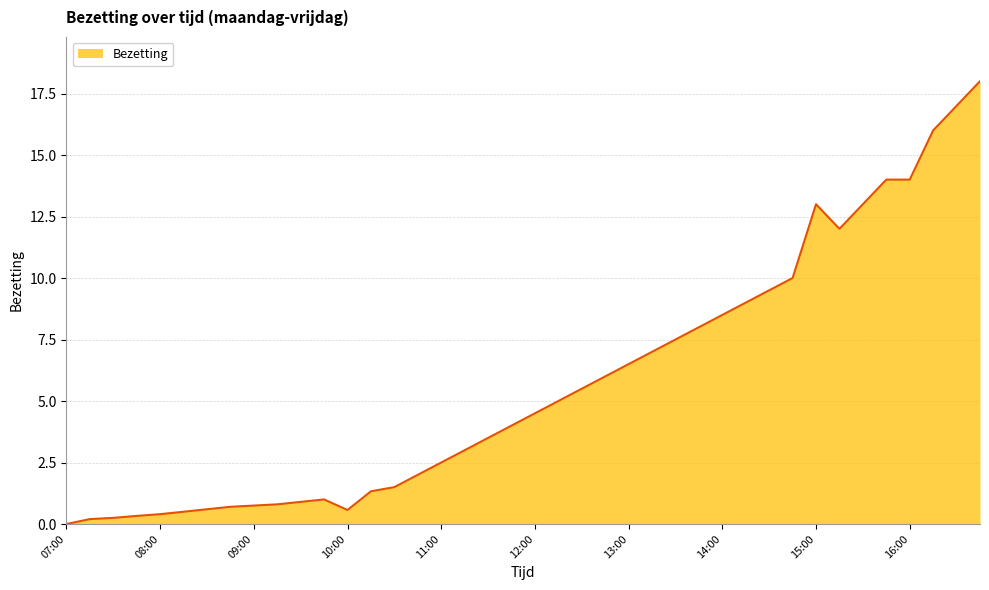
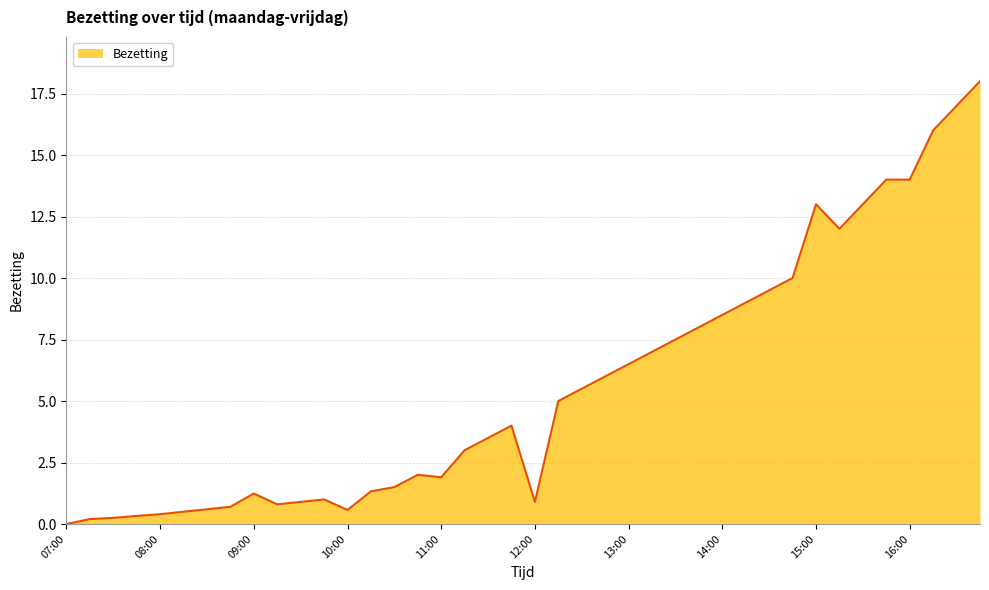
09:00: 0.8 -> 1.2
11:00: 2.5 -> 1.9
12:00: 4.5 -> 0.9
